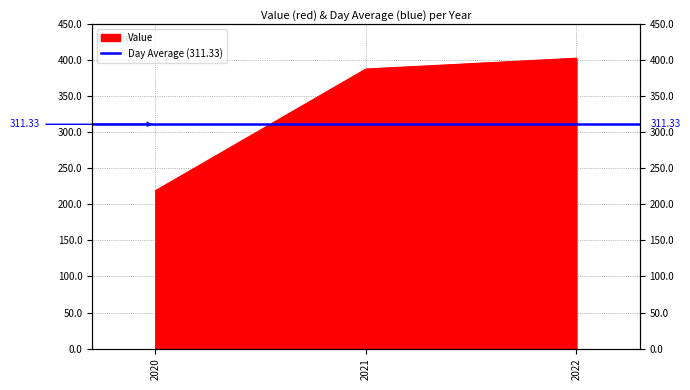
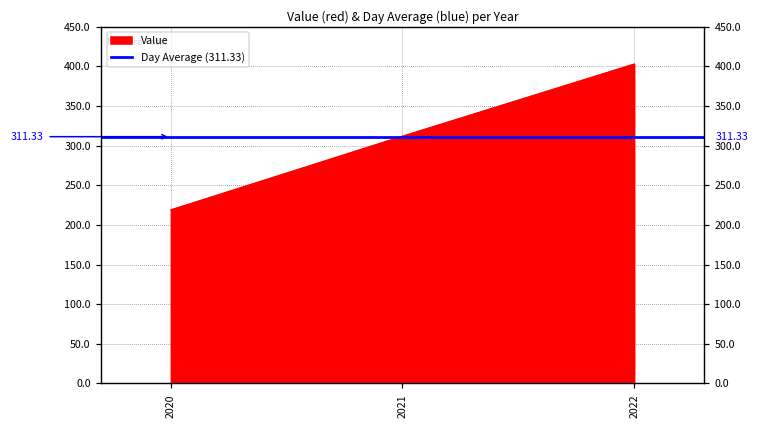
2021: 390 -> 310
